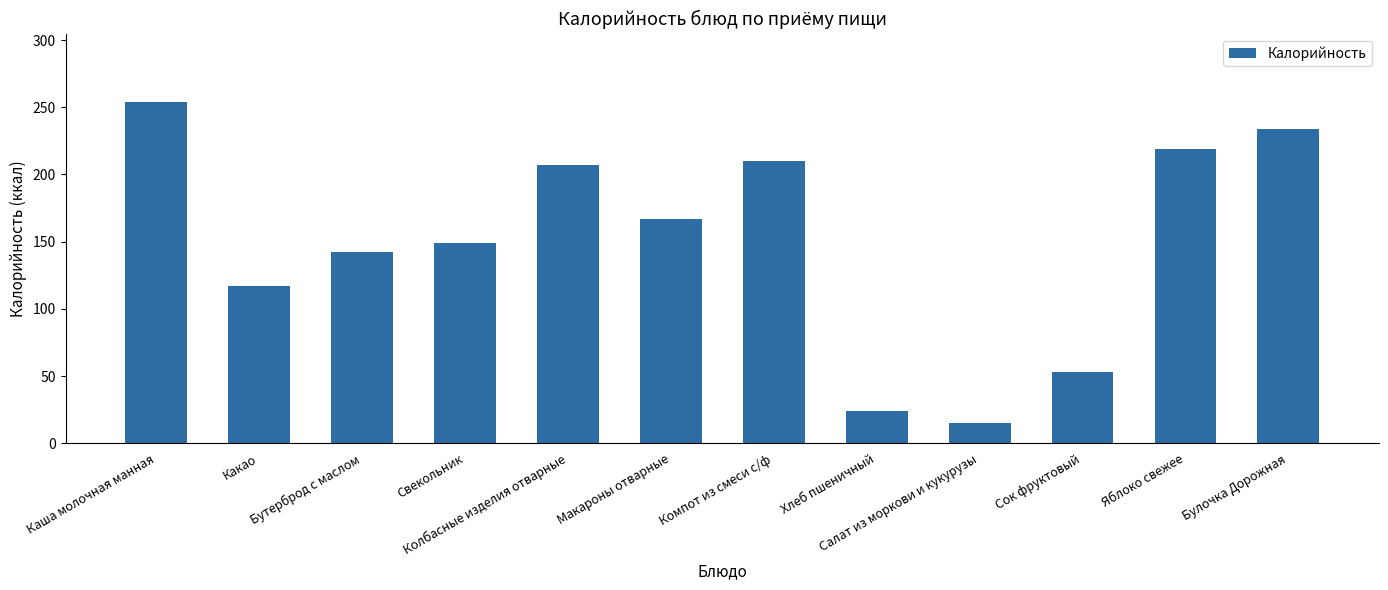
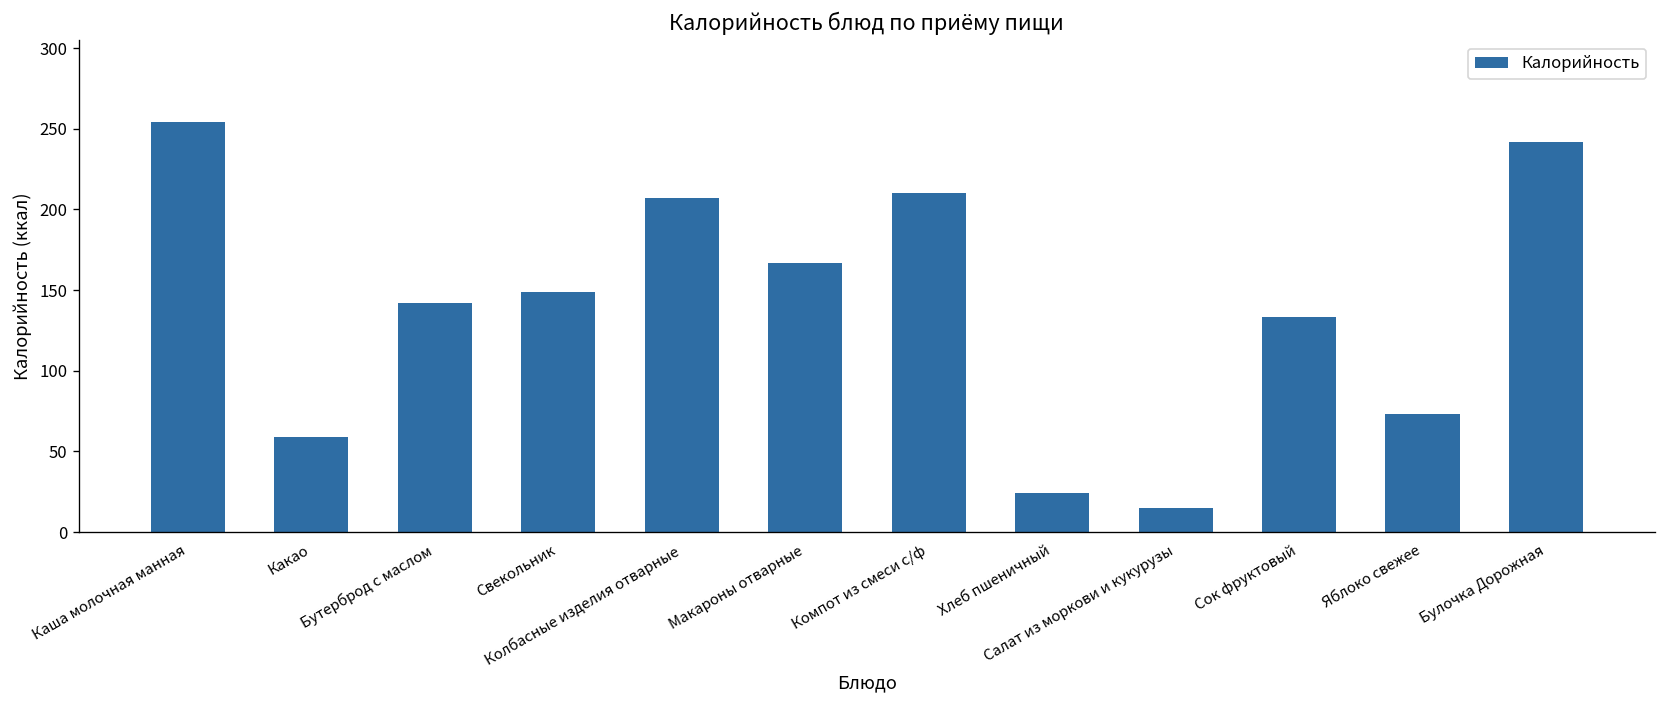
Какао: 117 -> 59
Сок фруктовый: 53 -> 133
Яблоко свежее: 219 -> 73
Булочка Дорожная: 234 -> 242
